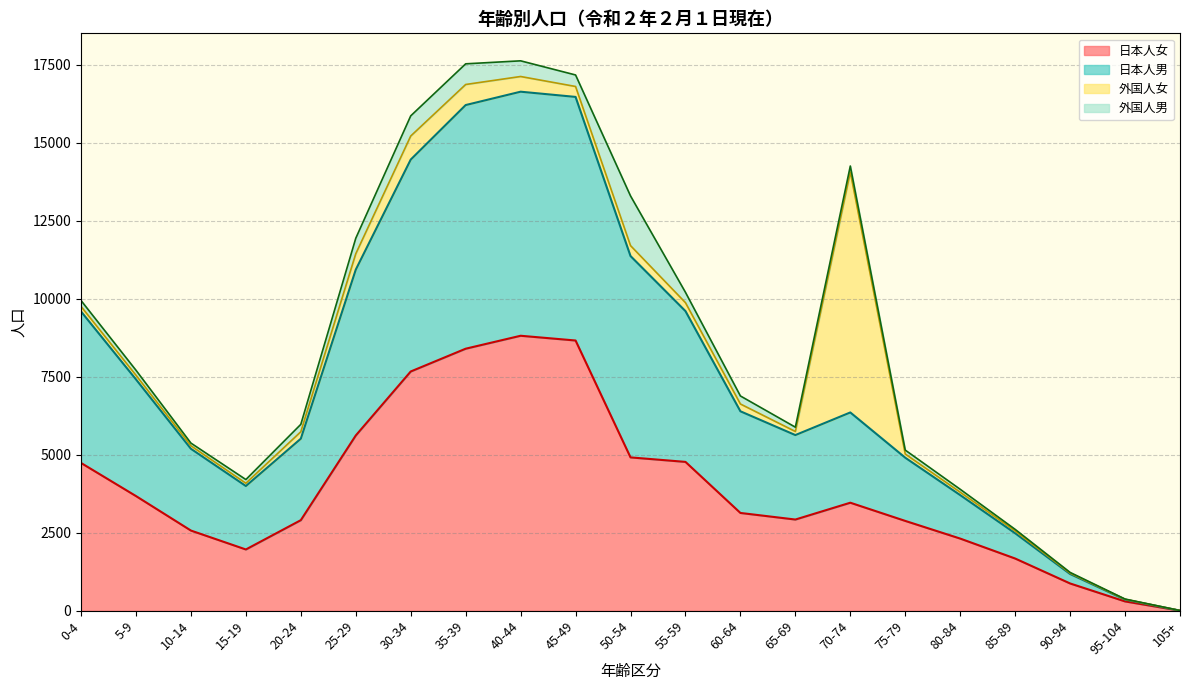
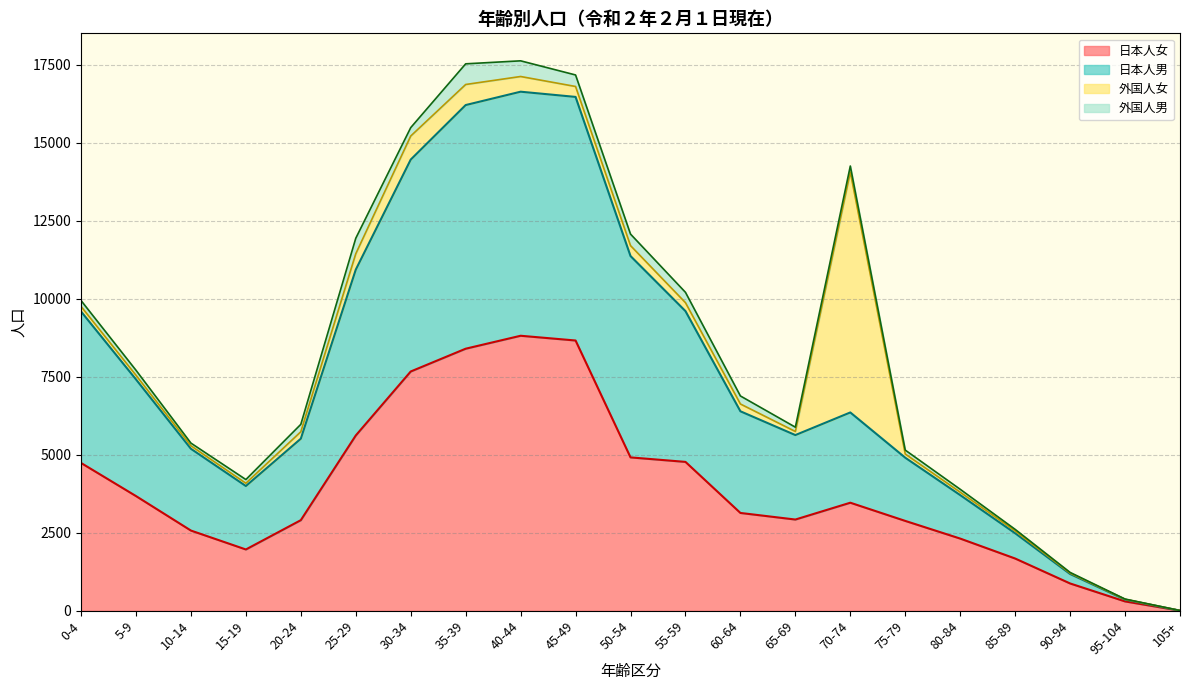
外国人男, 30-34: 600 -> 300
外国人男, 50-54: 1600 -> 400
